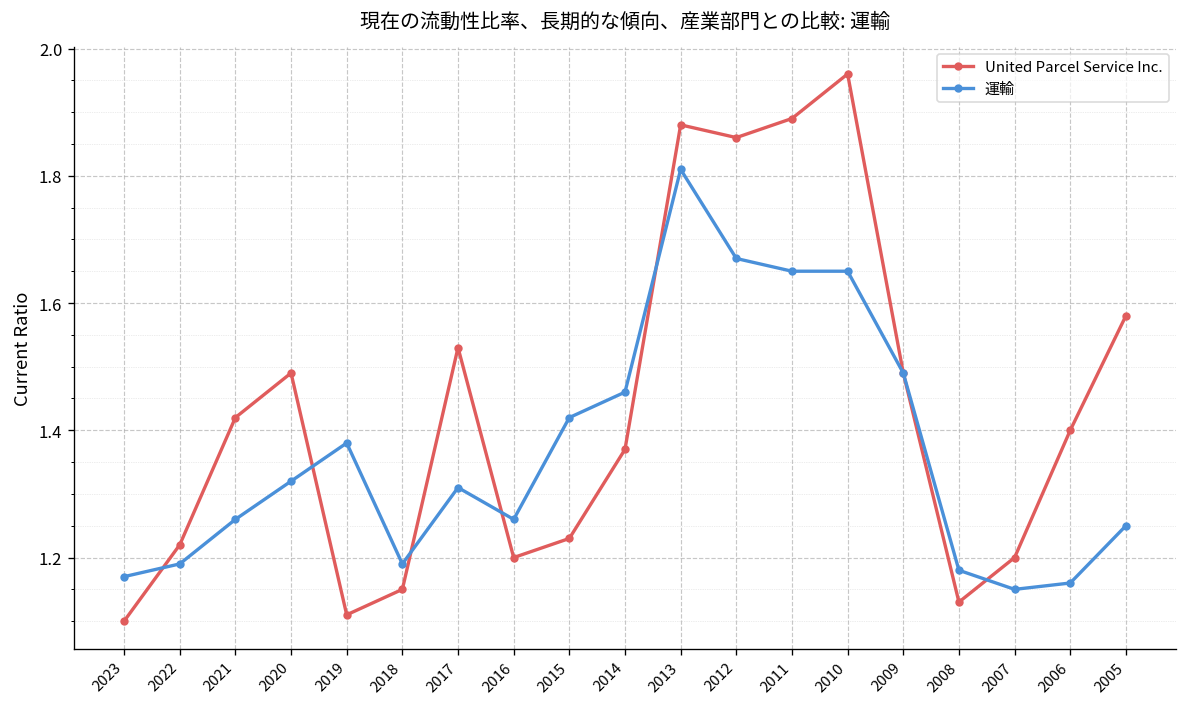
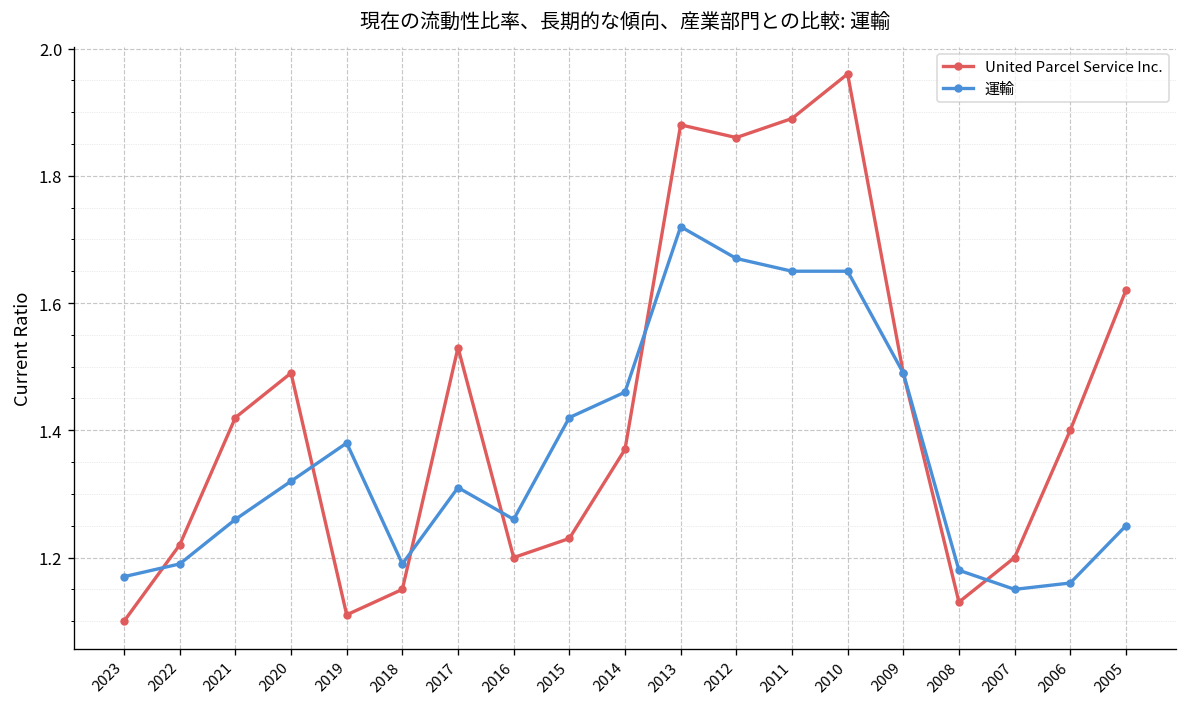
運輸, 2013: 1.81 -> 1.72
United Parcel Service Inc., 2005: 1.58 -> 1.62
